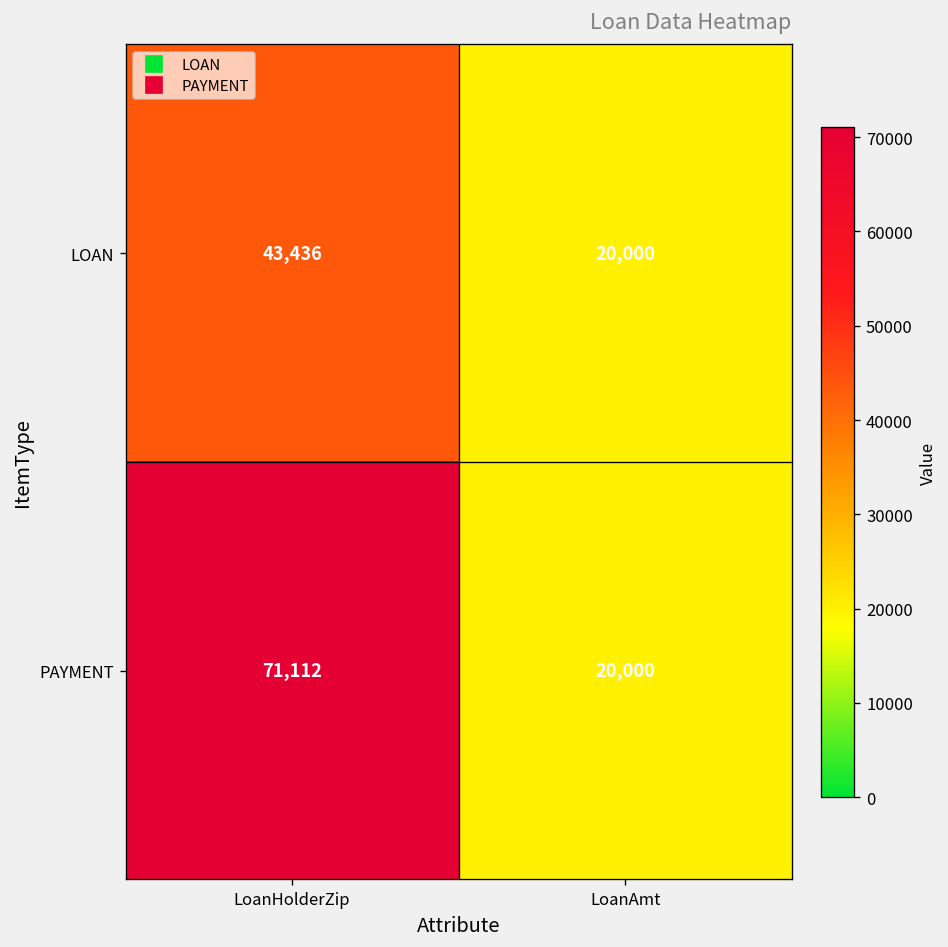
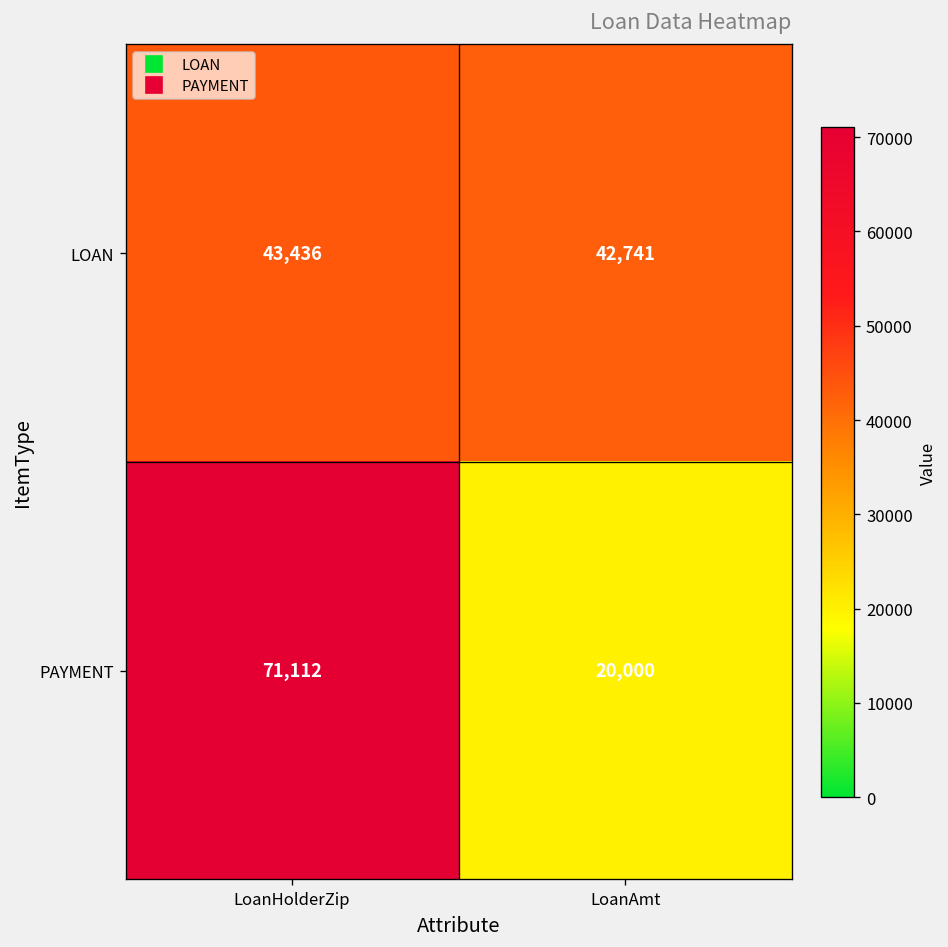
LOAN, LoanAmt: 20,000 -> 42,741
